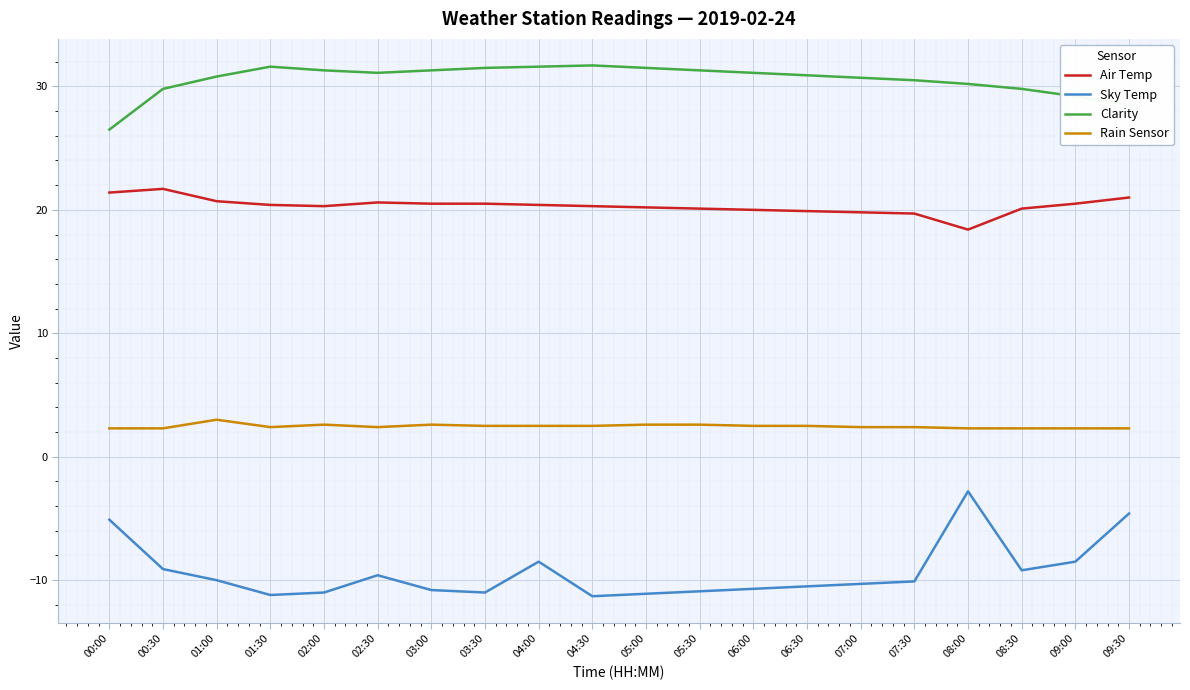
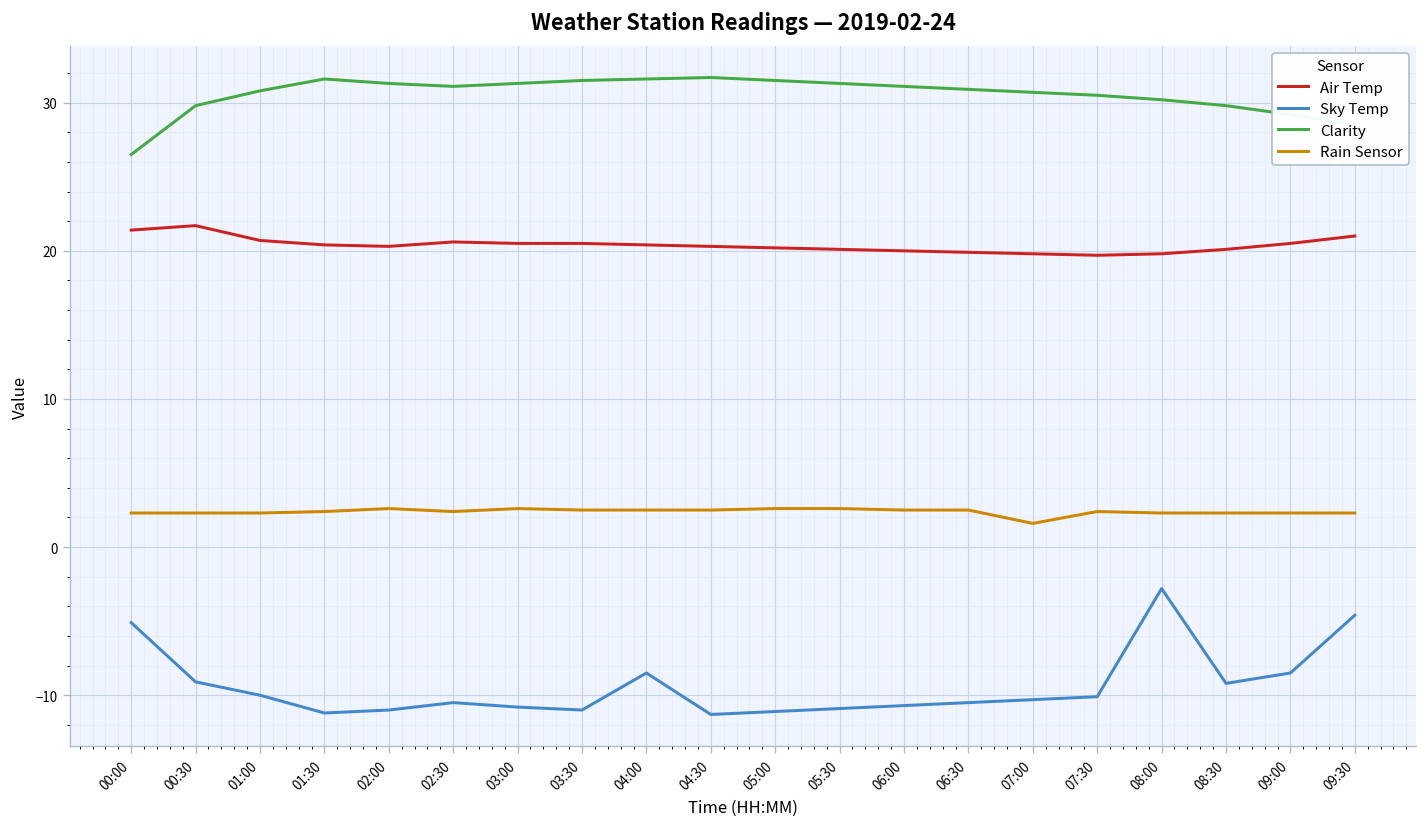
Rain Sensor, 01:00: 3.0 -> 2.3
Sky Temp, 02:30: -9.6 -> -10.5
Rain Sensor, 07:00: 2.4 -> 1.6
Air Temp, 08:00: 18.4 -> 19.8
